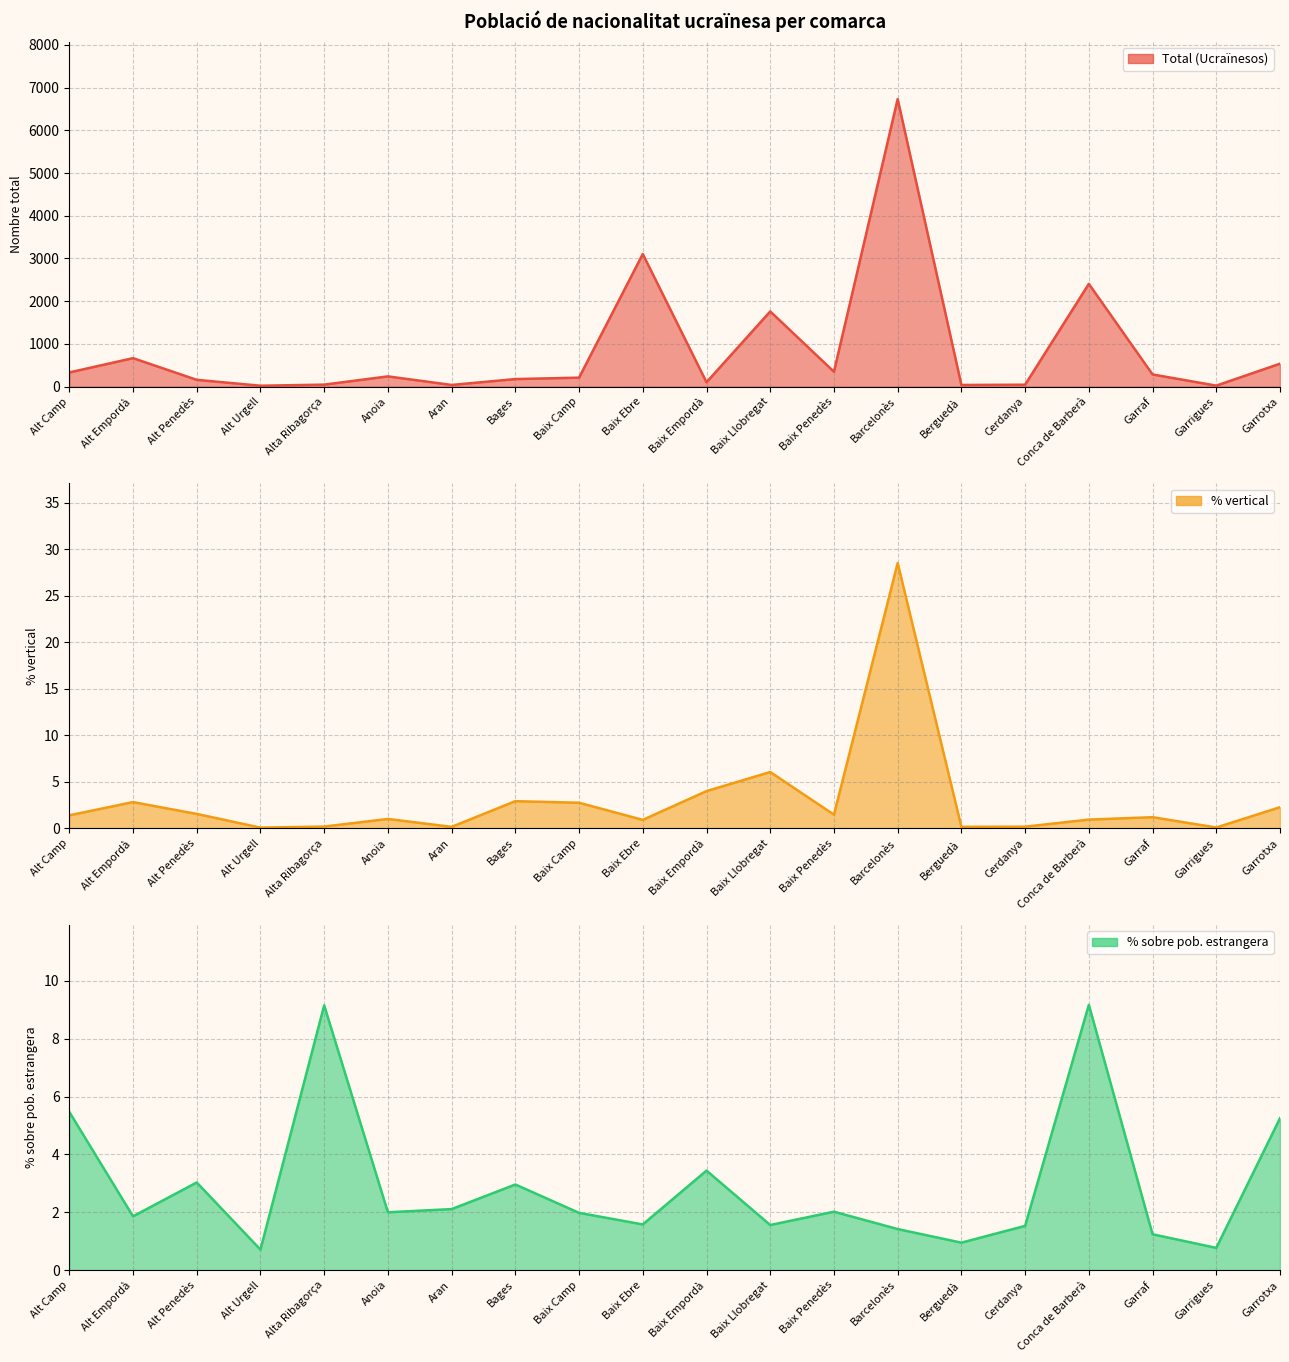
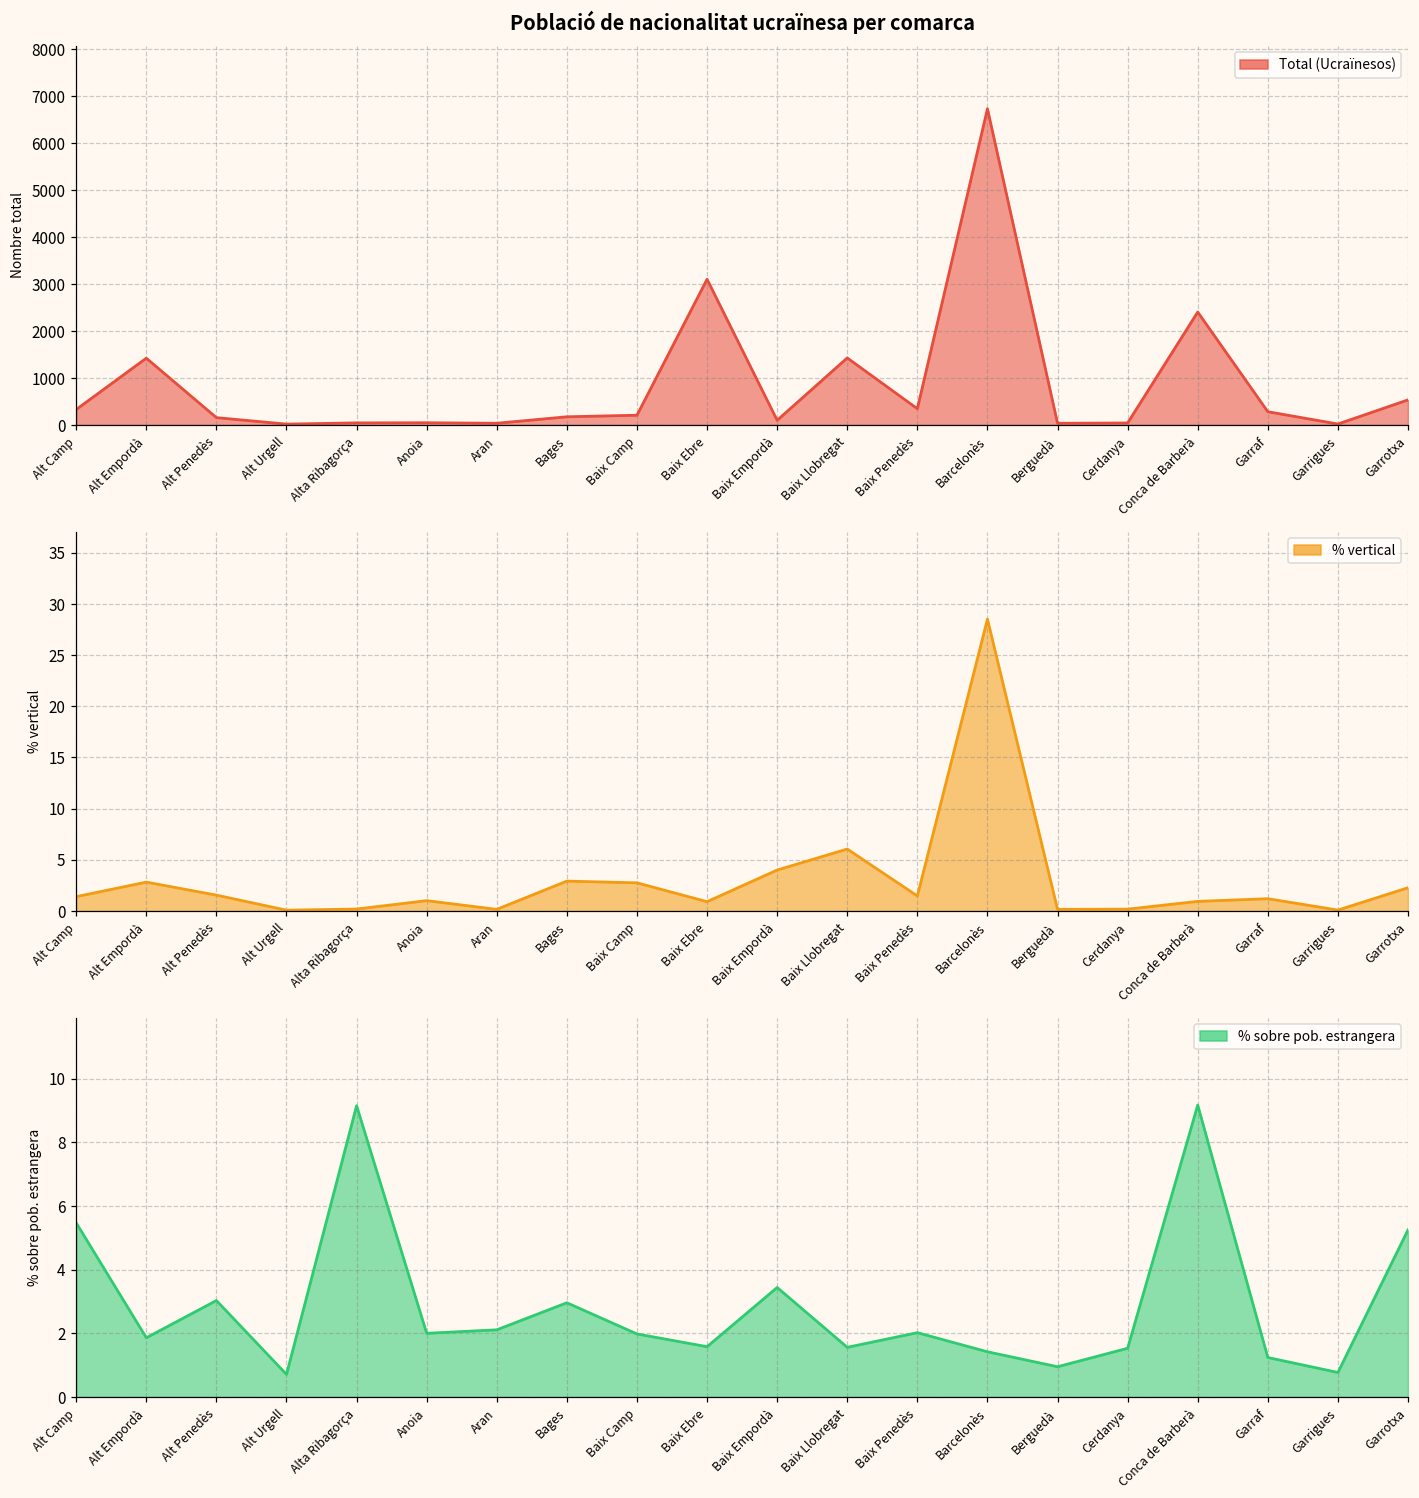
Població de nacionalitat ucraïnesa per comarca, Alt Empordà: 700 -> 1400
Població de nacionalitat ucraïnesa per comarca, Anoia: 200 -> 0
Població de nacionalitat ucraïnesa per comarca, Baix Llobregat: 1800 -> 1400
